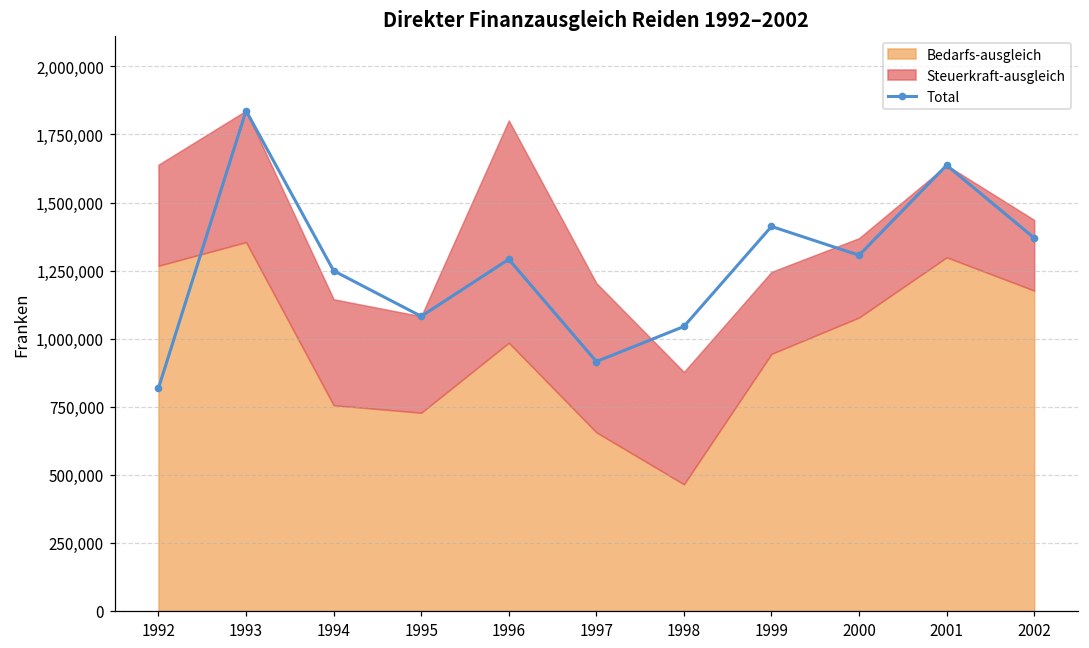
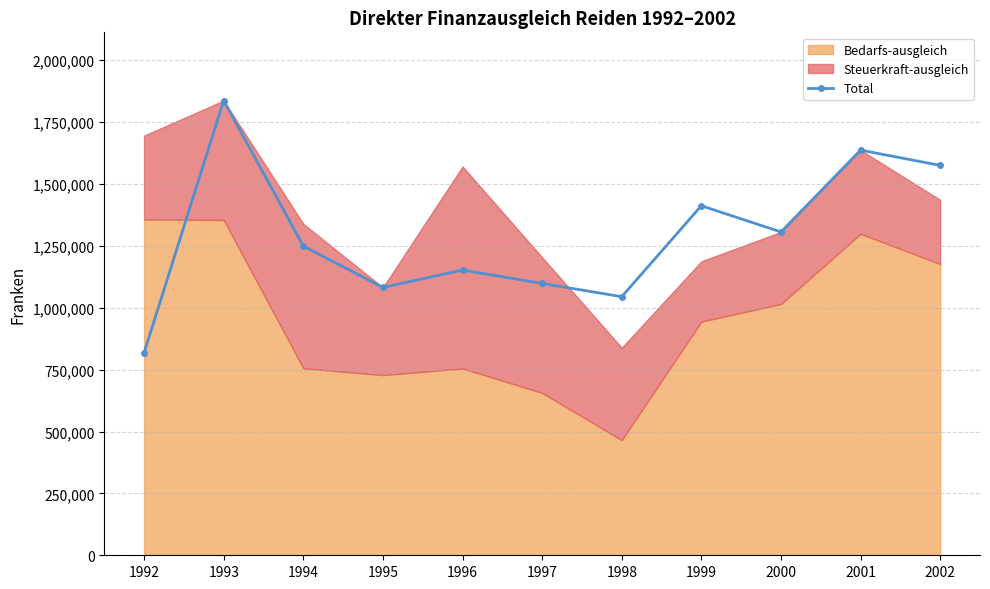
Bedarfs-ausgleich, 1992: 1,270,000 -> 1,360,000
Steuerkraft-ausgleich, 1992: 370,000 -> 340,000
Steuerkraft-ausgleich, 1994: 390,000 -> 580,000
Total, 1996: 1,290,000 -> 1,150,000
Bedarfs-ausgleich, 1996: 980,000 -> 750,000
Total, 1997: 920,000 -> 1,100,000
Steuerkraft-ausgleich, 1998: 410,000 -> 370,000
Steuerkraft-ausgleich, 1999: 300,000 -> 240,000
Bedarfs-ausgleich, 2000: 1,080,000 -> 1,020,000
Total, 2002: 1,370,000 -> 1,580,000
